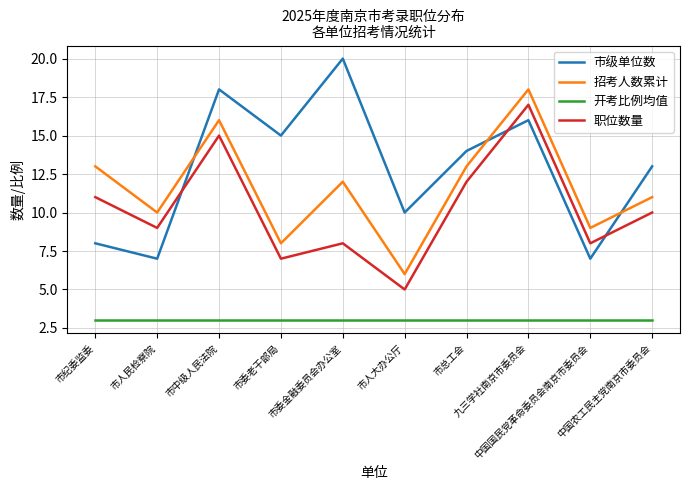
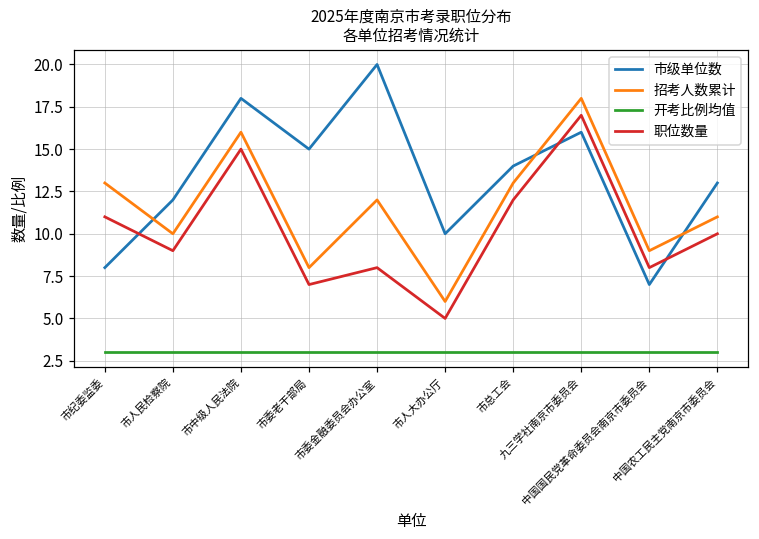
市级单位数, 市人民检察院: 7 -> 12
